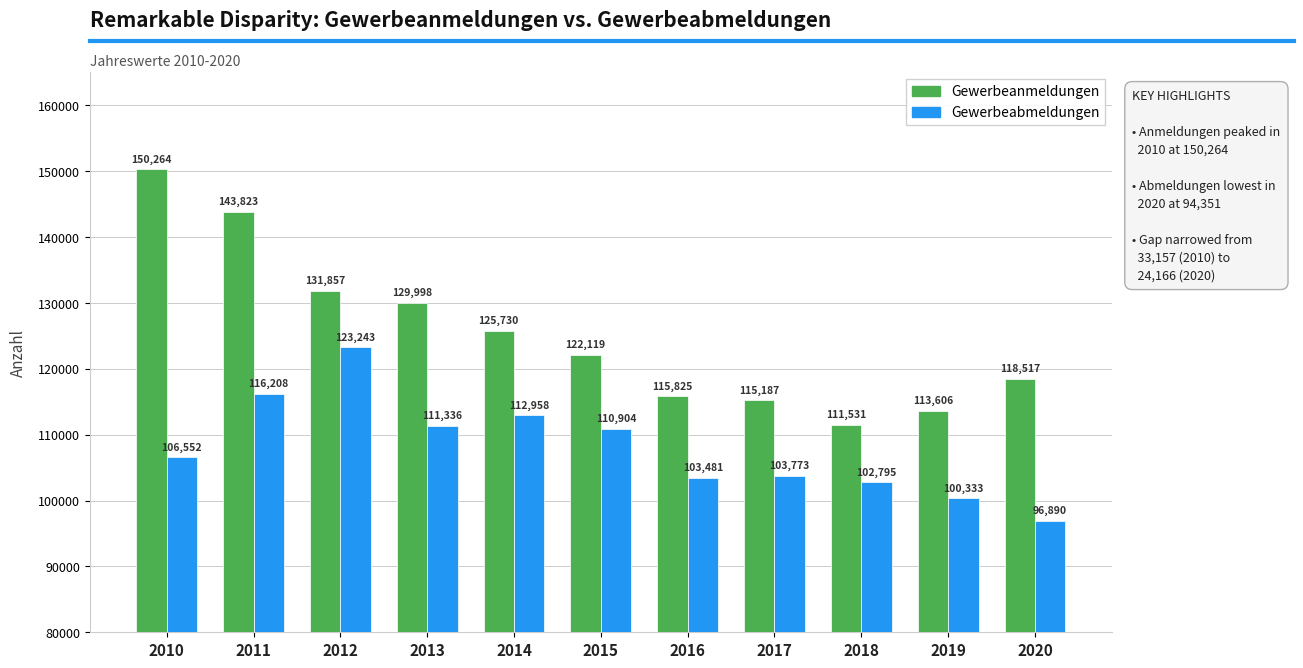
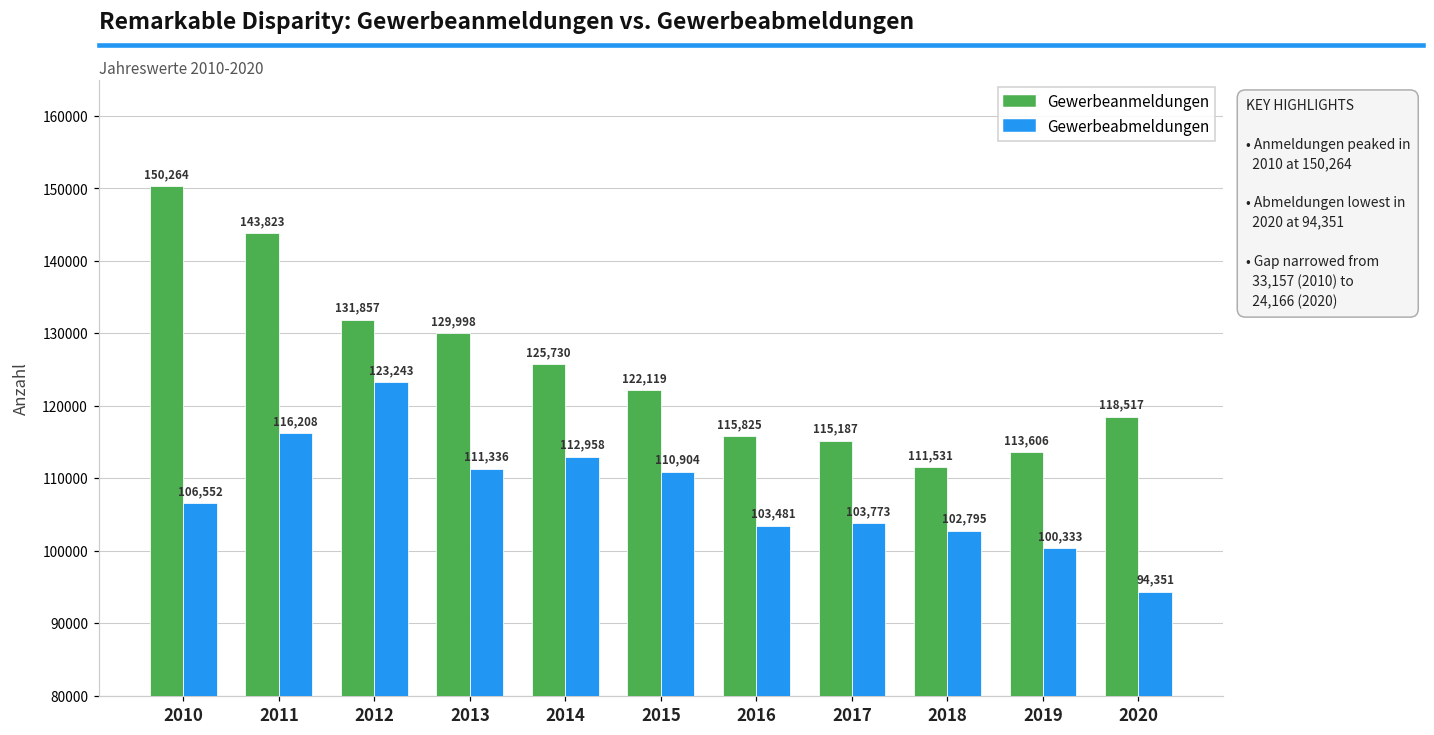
Gewerbeabmeldungen, 2020: 96,890 -> 94,351
